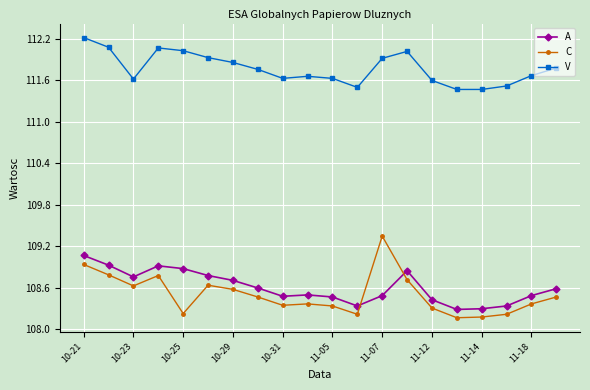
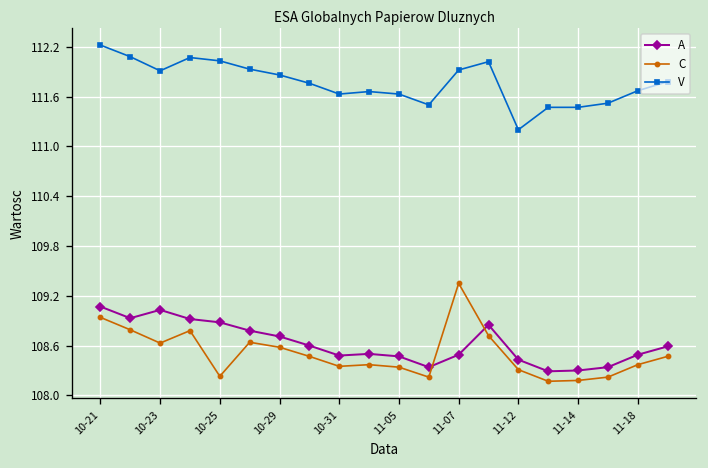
A, 10-23: 108.8 -> 109.0
V, 10-23: 111.6 -> 111.9
V, 11-12: 111.6 -> 111.2
